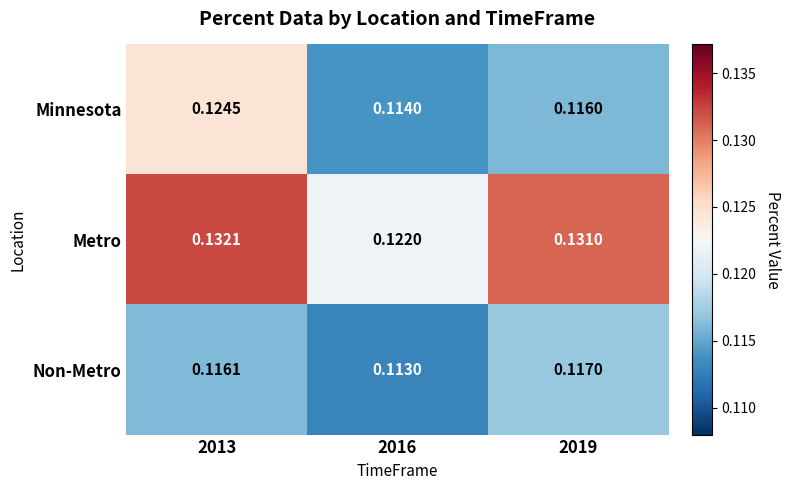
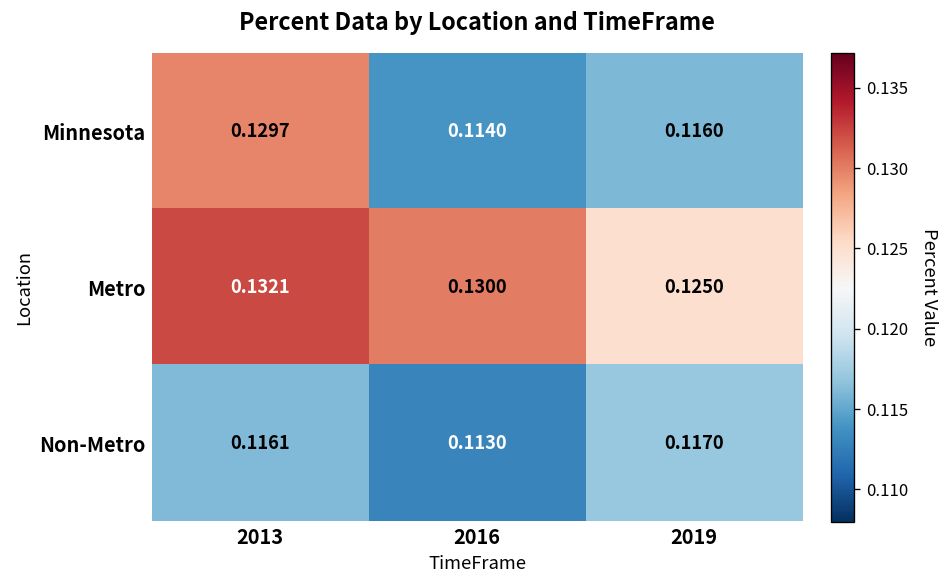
Minnesota, 2013: 0.1245 -> 0.1297
Metro, 2016: 0.1220 -> 0.1300
Metro, 2019: 0.1310 -> 0.1250
